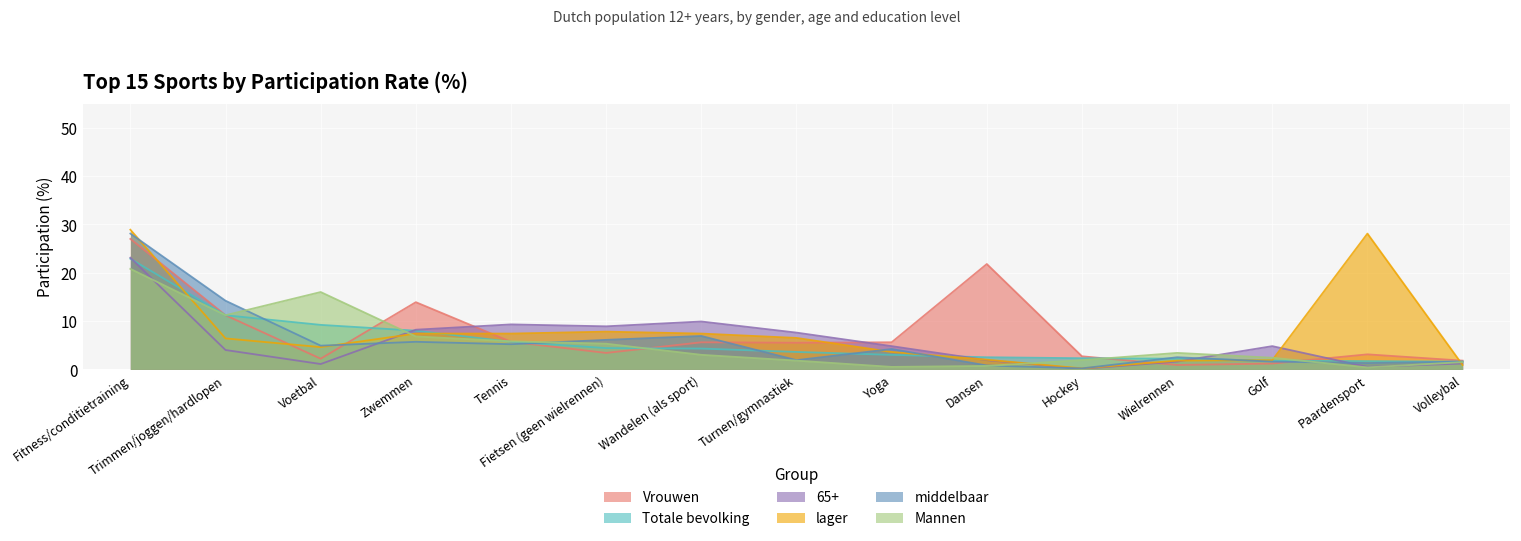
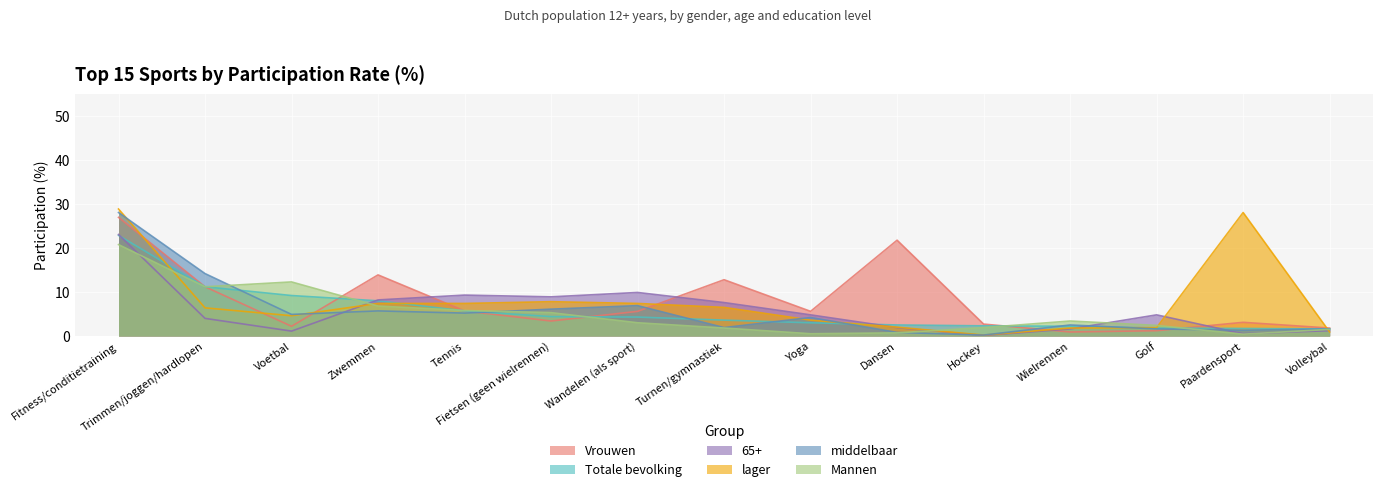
Mannen, Voetbal: 16 -> 12
Vrouwen, Turnen/gymnastiek: 6 -> 13
